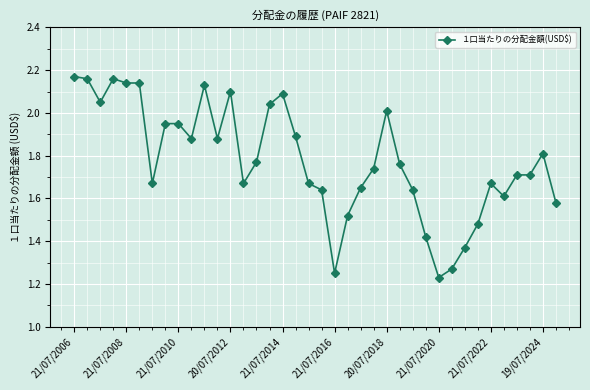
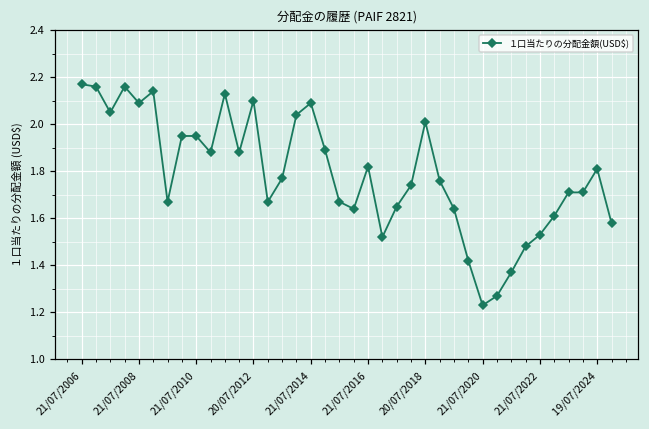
21/07/2008: 2.14 -> 2.09
21/07/2016: 1.25 -> 1.82
21/07/2022: 1.67 -> 1.53
